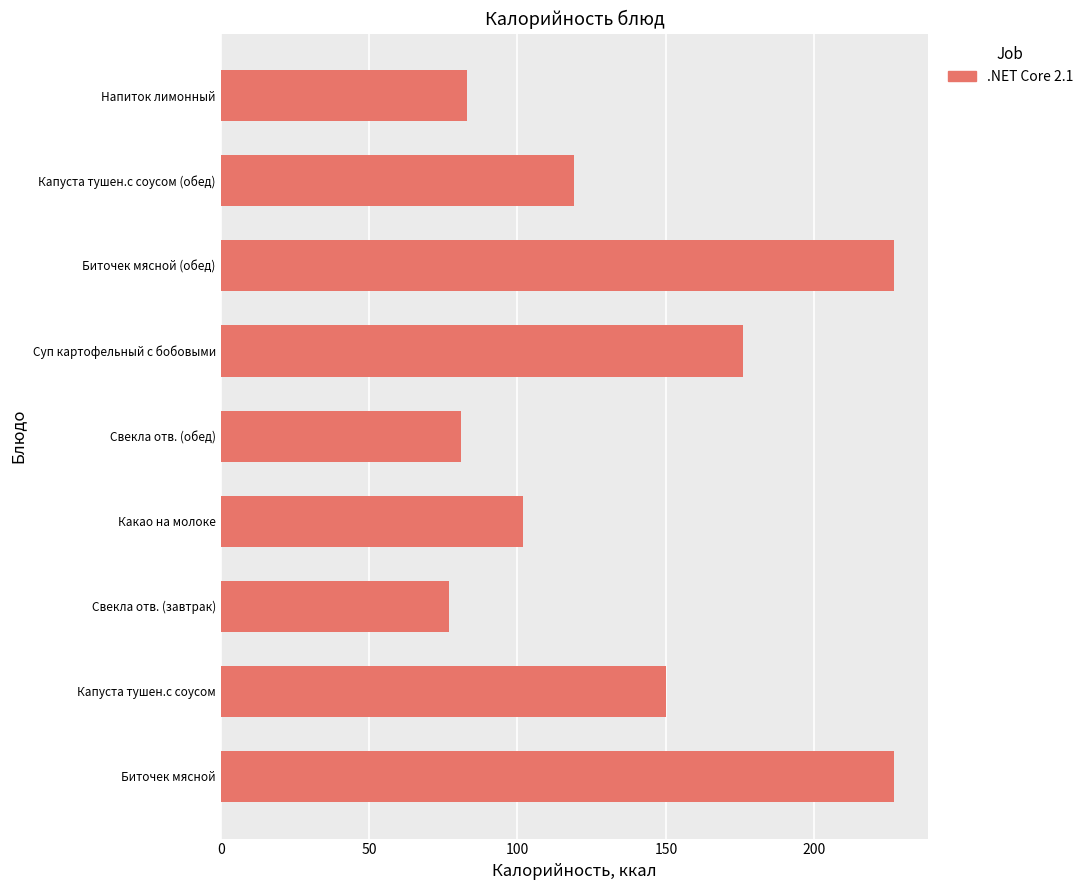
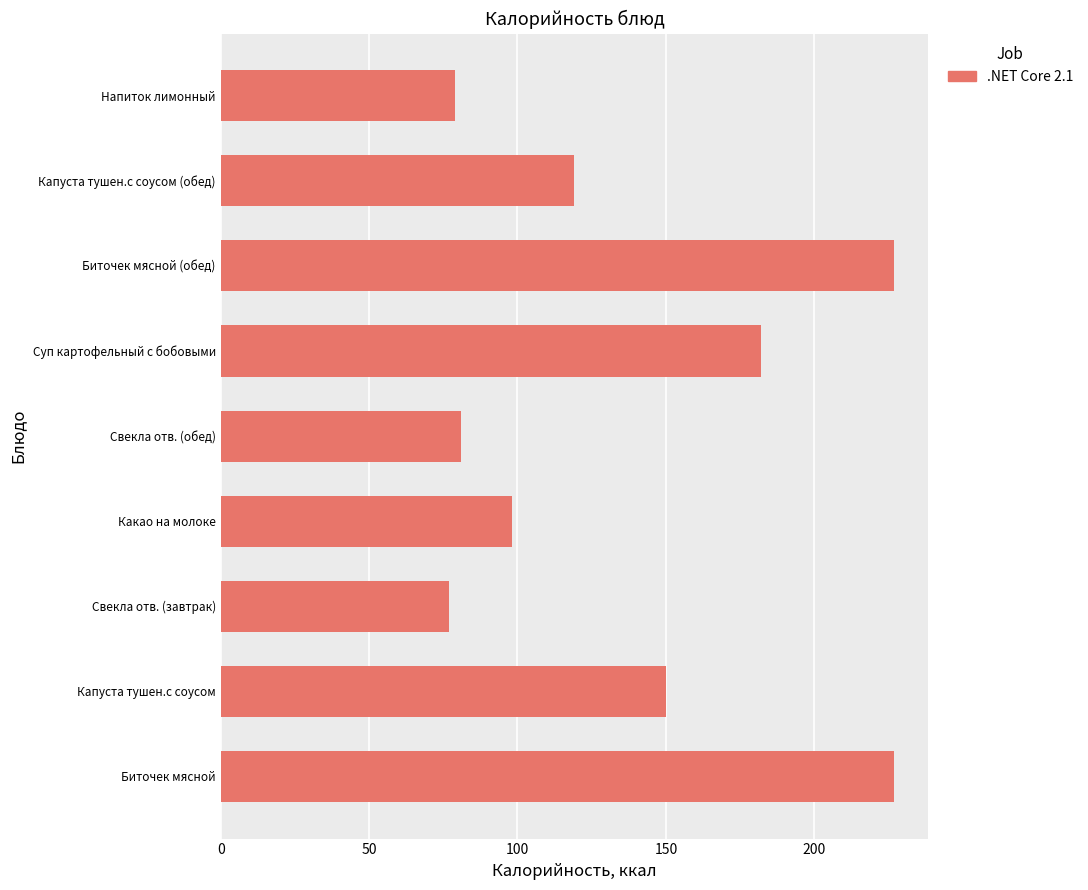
Напиток лимонный: 83 -> 79
Суп картофельный с бобовыми: 176 -> 182
Какао на молоке: 102 -> 98
